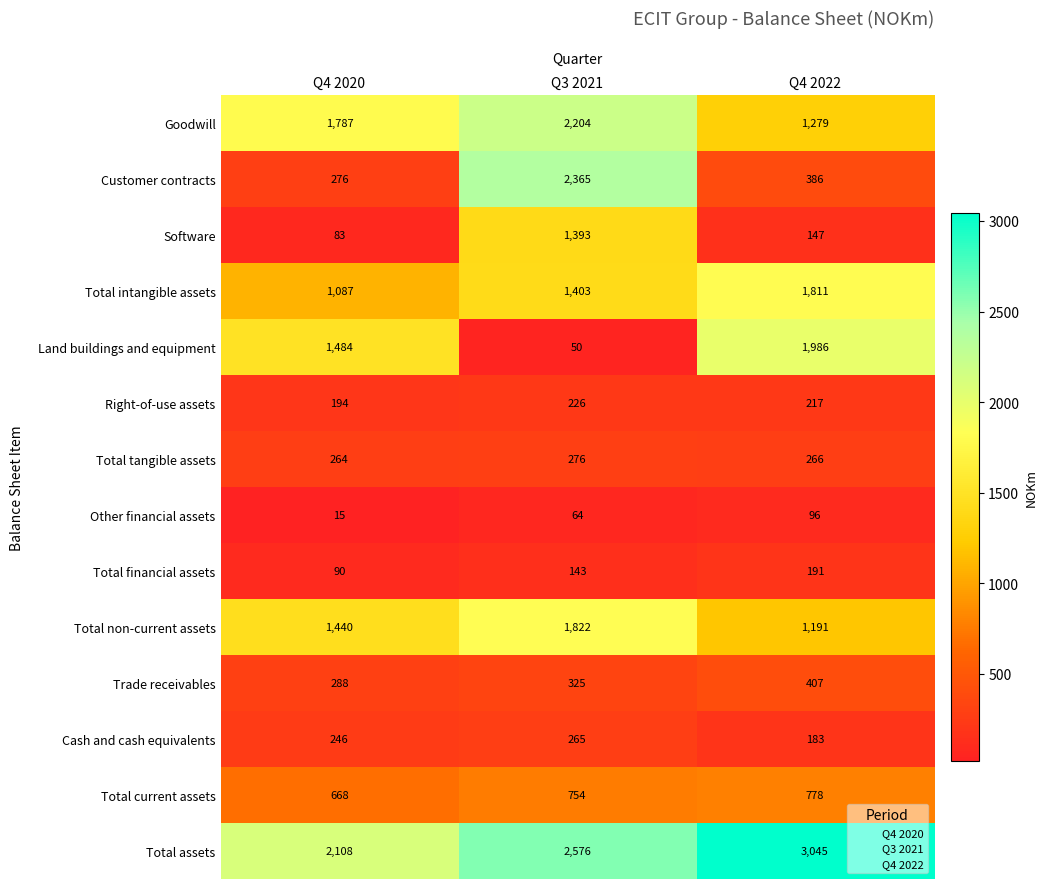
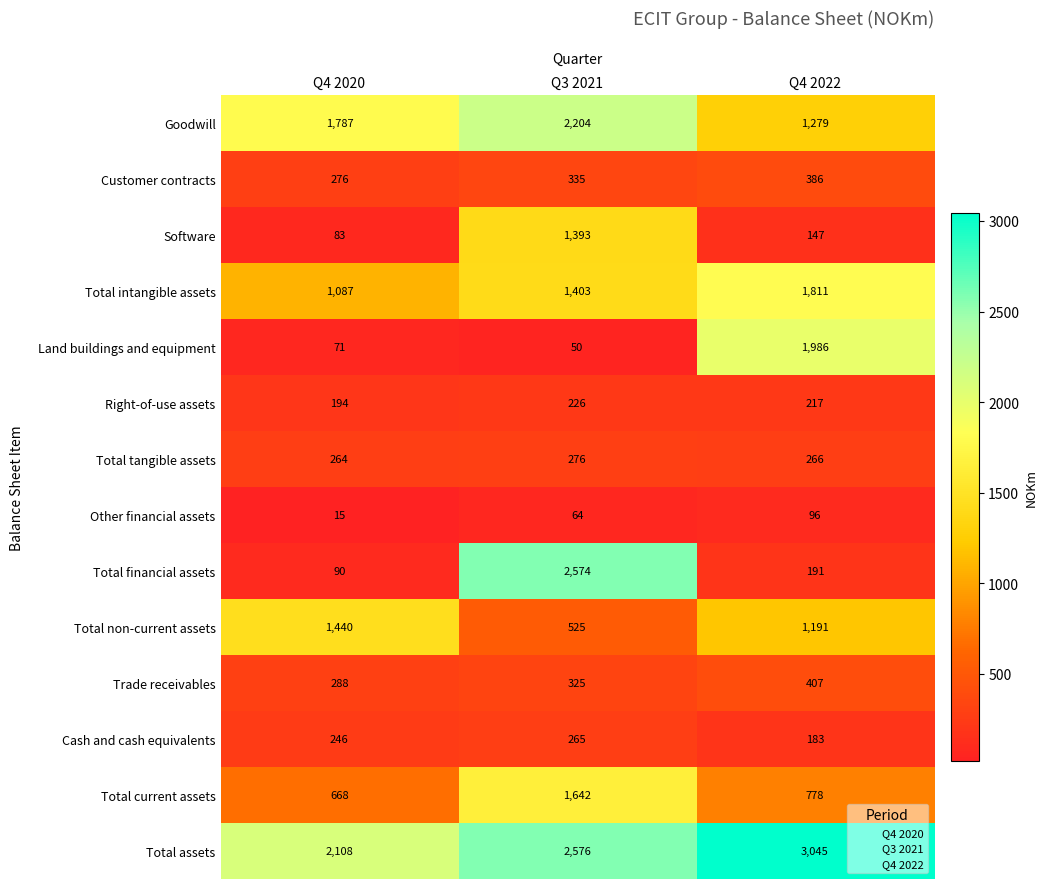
Customer contracts, Q3 2021: 2,365 -> 335
Land buildings and equipment, Q4 2020: 1,484 -> 71
Total financial assets, Q3 2021: 143 -> 2,574
Total non-current assets, Q3 2021: 1,822 -> 525
Total current assets, Q3 2021: 754 -> 1,642
